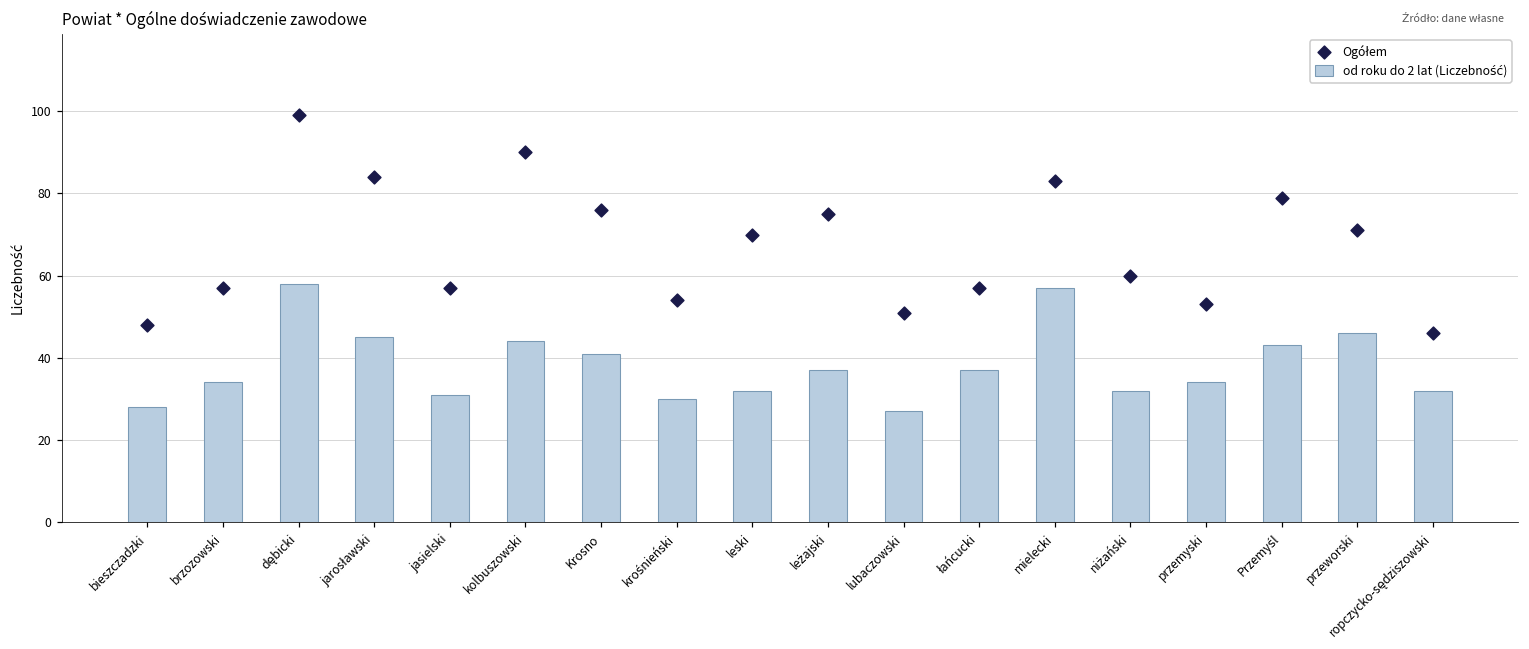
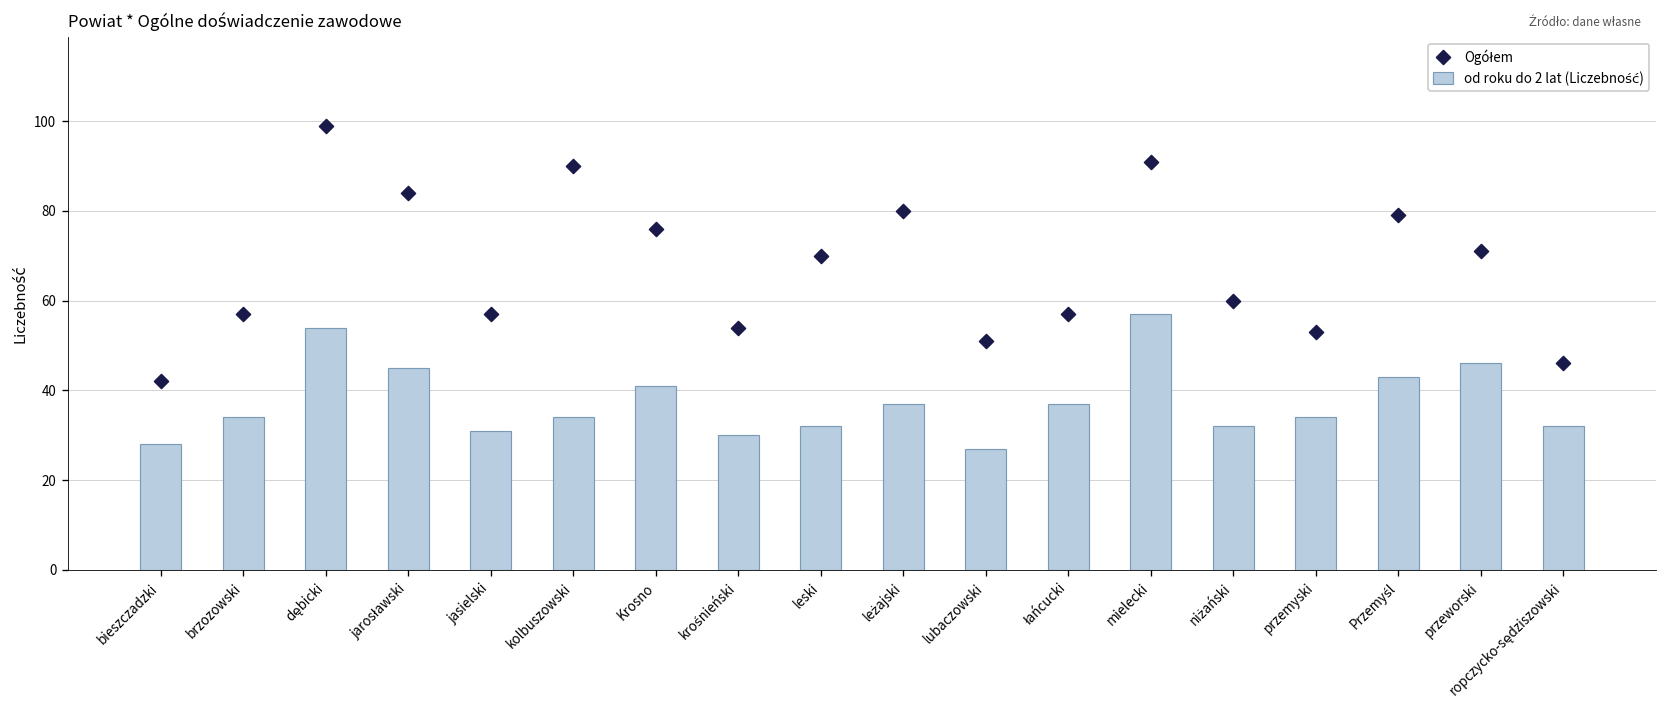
Ogółem, bieszczadzki: 48 -> 42
od roku do 2 lat (Liczebność), dębicki: 58 -> 54
od roku do 2 lat (Liczebność), kolbuszowski: 44 -> 34
Ogółem, leżajski: 75 -> 80
Ogółem, mielecki: 83 -> 91
